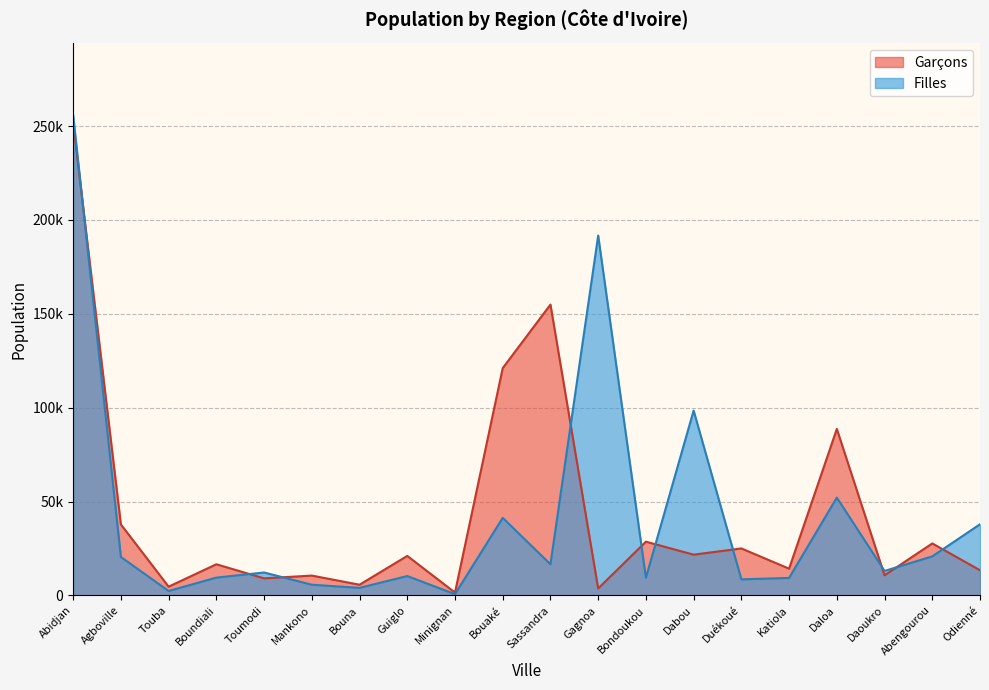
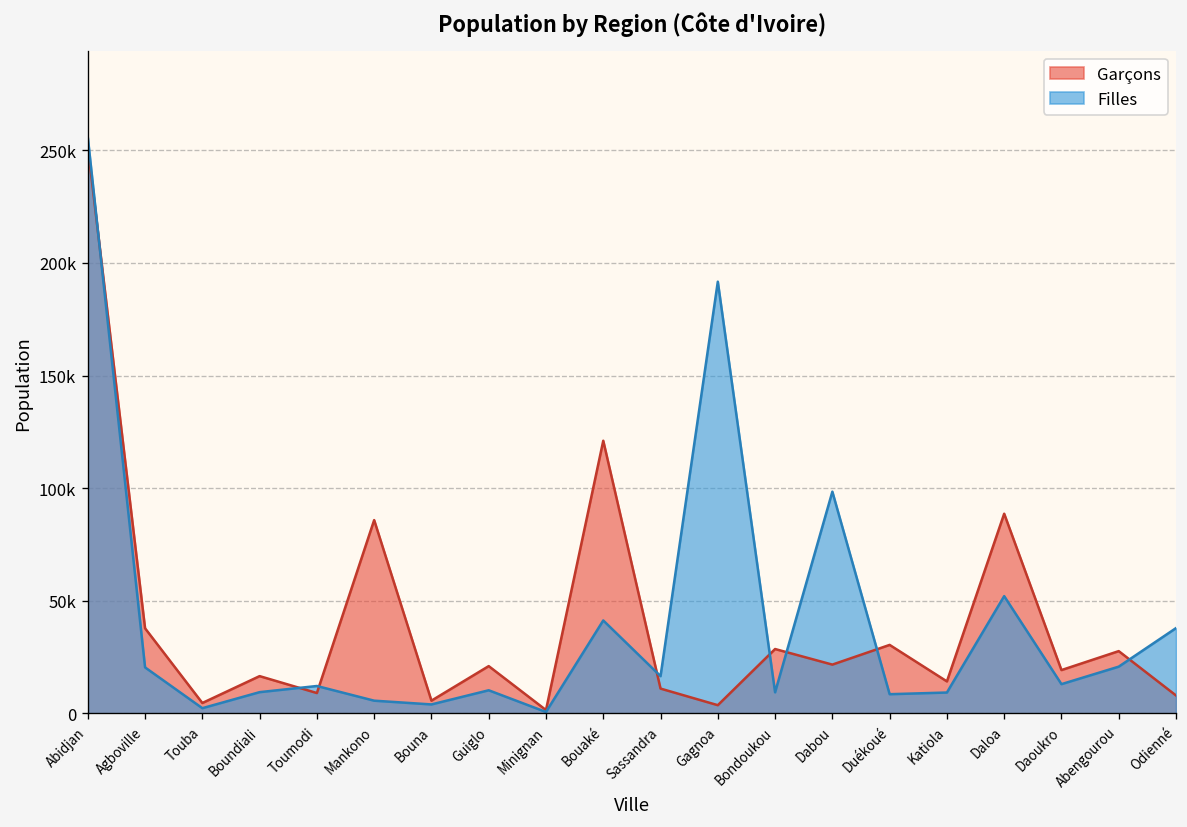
Garçons, Mankono: 11000 -> 86000
Garçons, Sassandra: 155000 -> 11000
Garçons, Duékoué: 25000 -> 30000
Garçons, Daoukro: 11000 -> 19000
Garçons, Odienné: 13000 -> 8000
